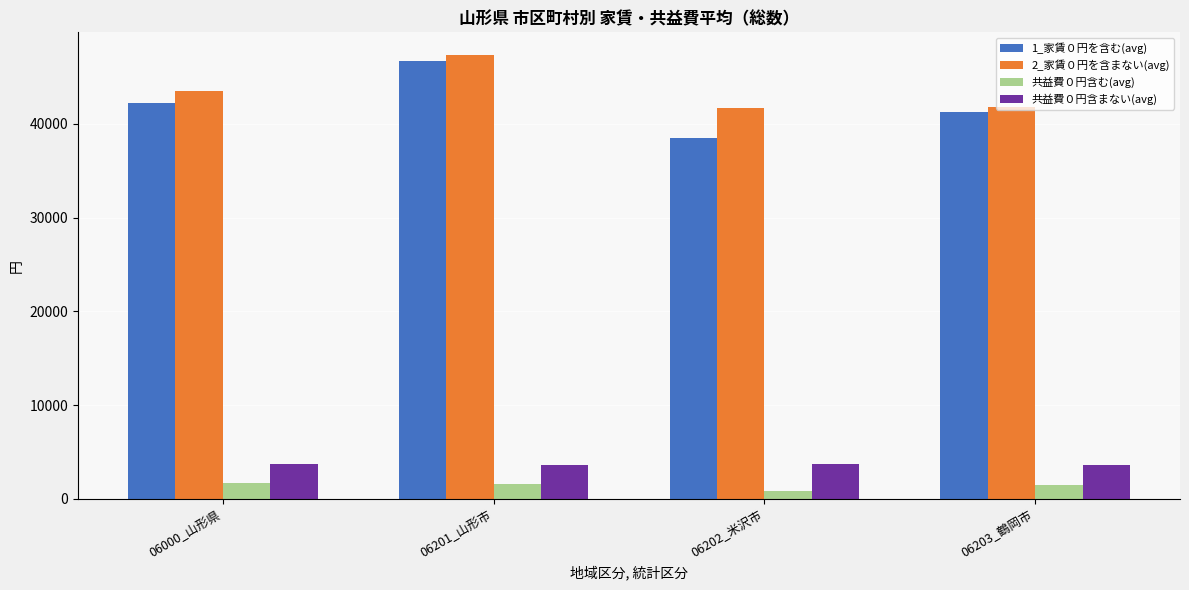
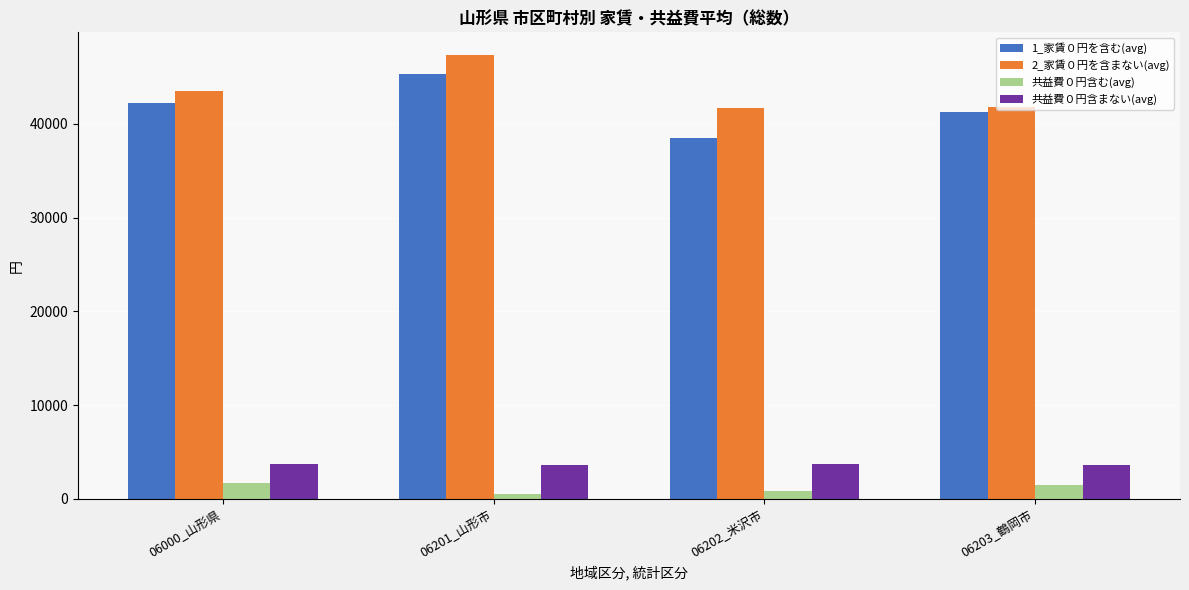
1_家賃０円を含む(avg), 06201_山形市: 47000 -> 45000
共益費０円含む(avg), 06201_山形市: 2000 -> 0
